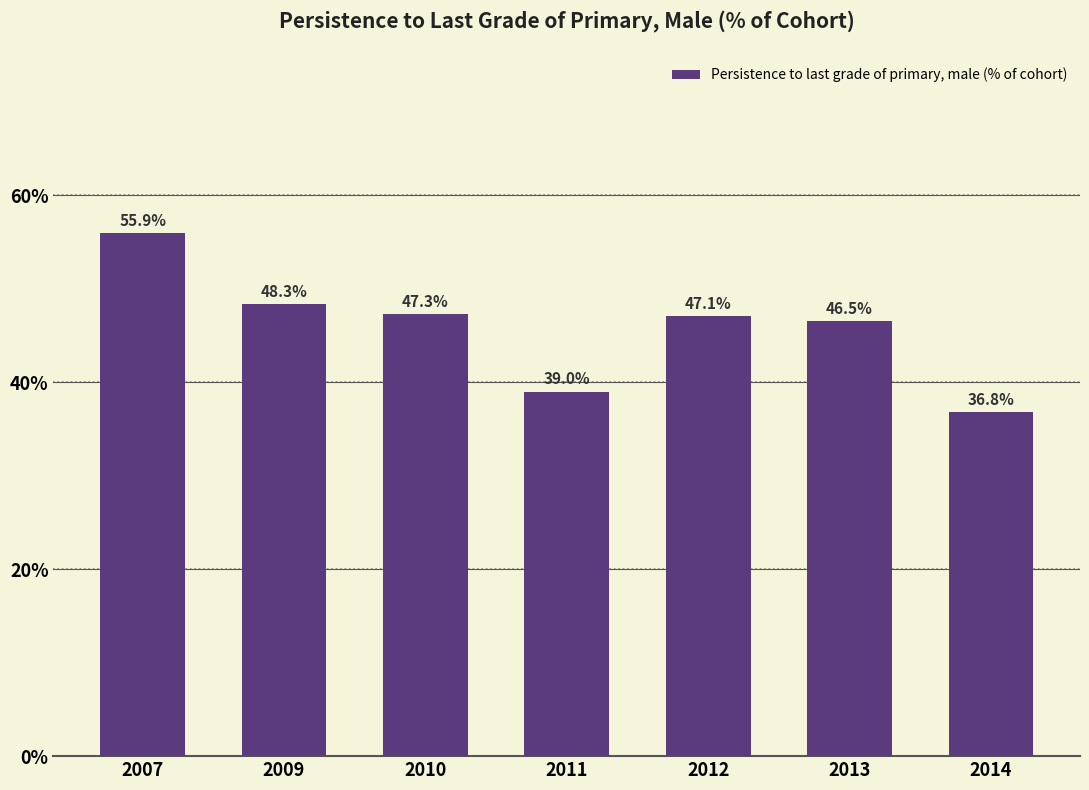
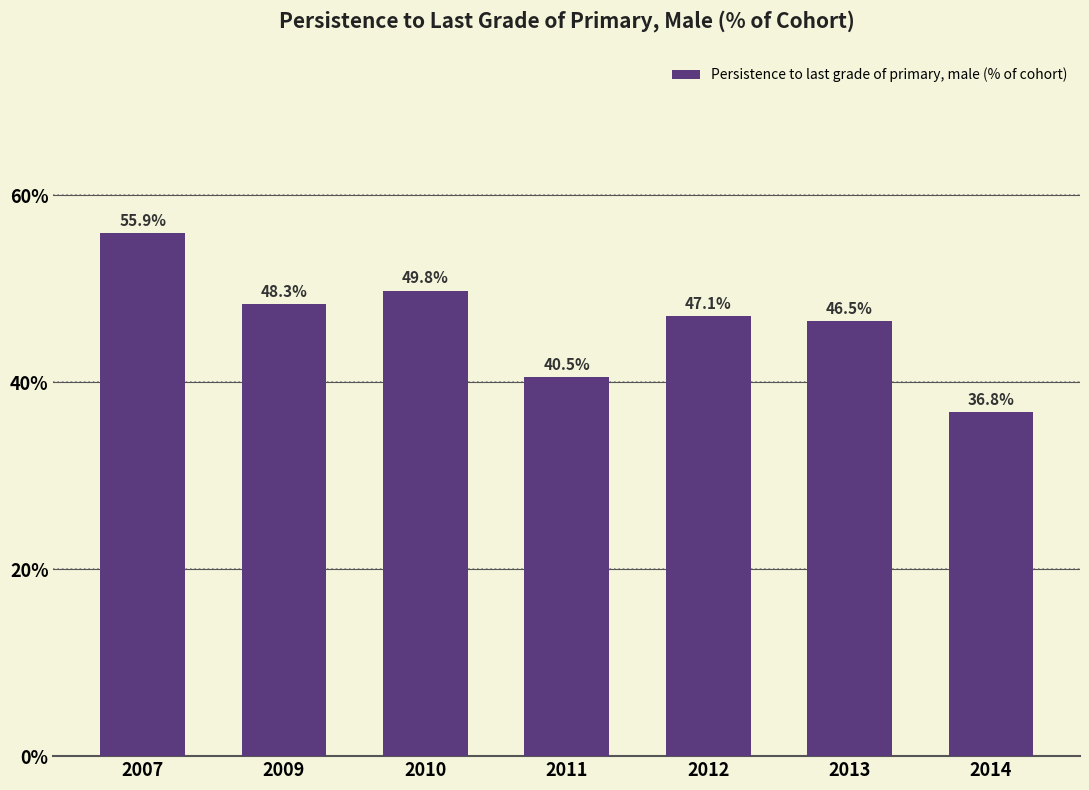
2010: 47.3% -> 49.8%
2011: 39.0% -> 40.5%
